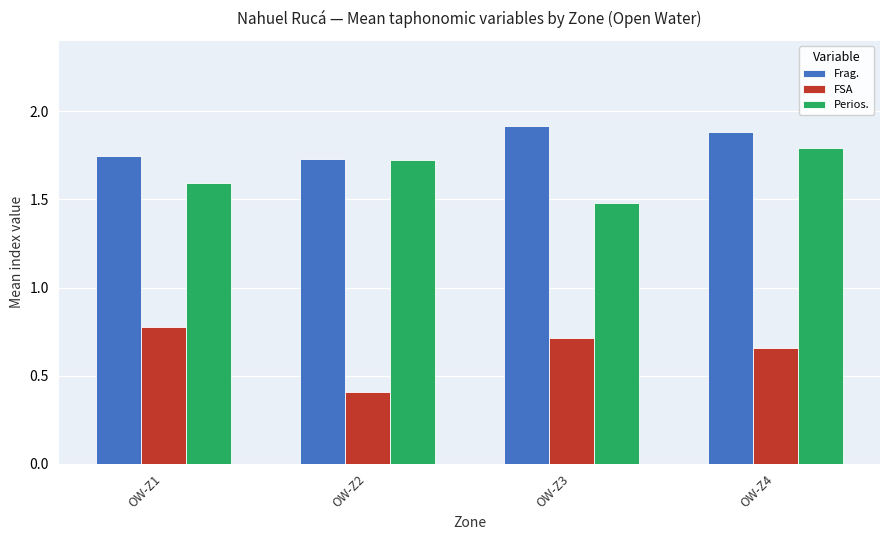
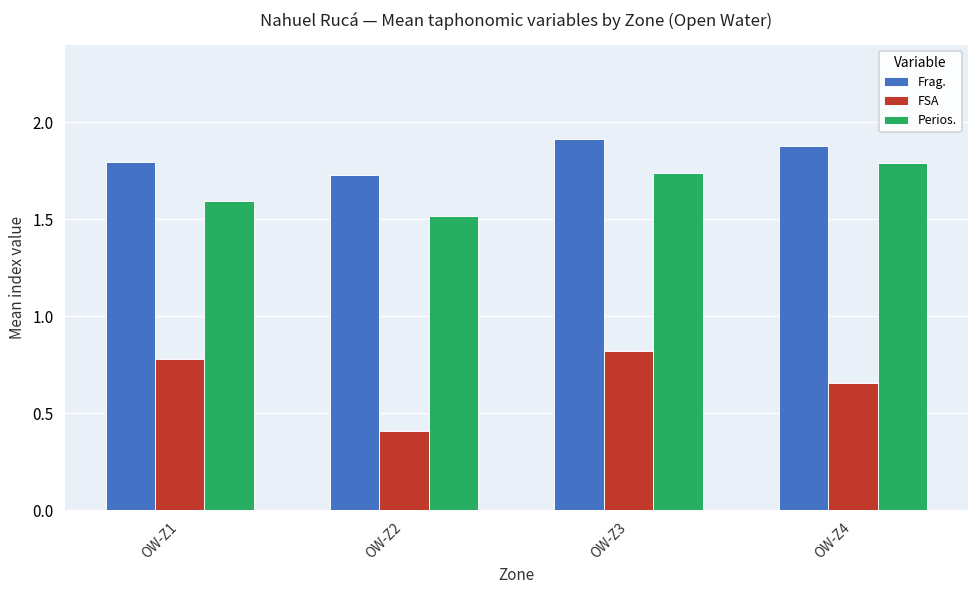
Frag., OW-Z1: 1.75 -> 1.80
Perios., OW-Z2: 1.73 -> 1.52
FSA, OW-Z3: 0.71 -> 0.82
Perios., OW-Z3: 1.48 -> 1.74
